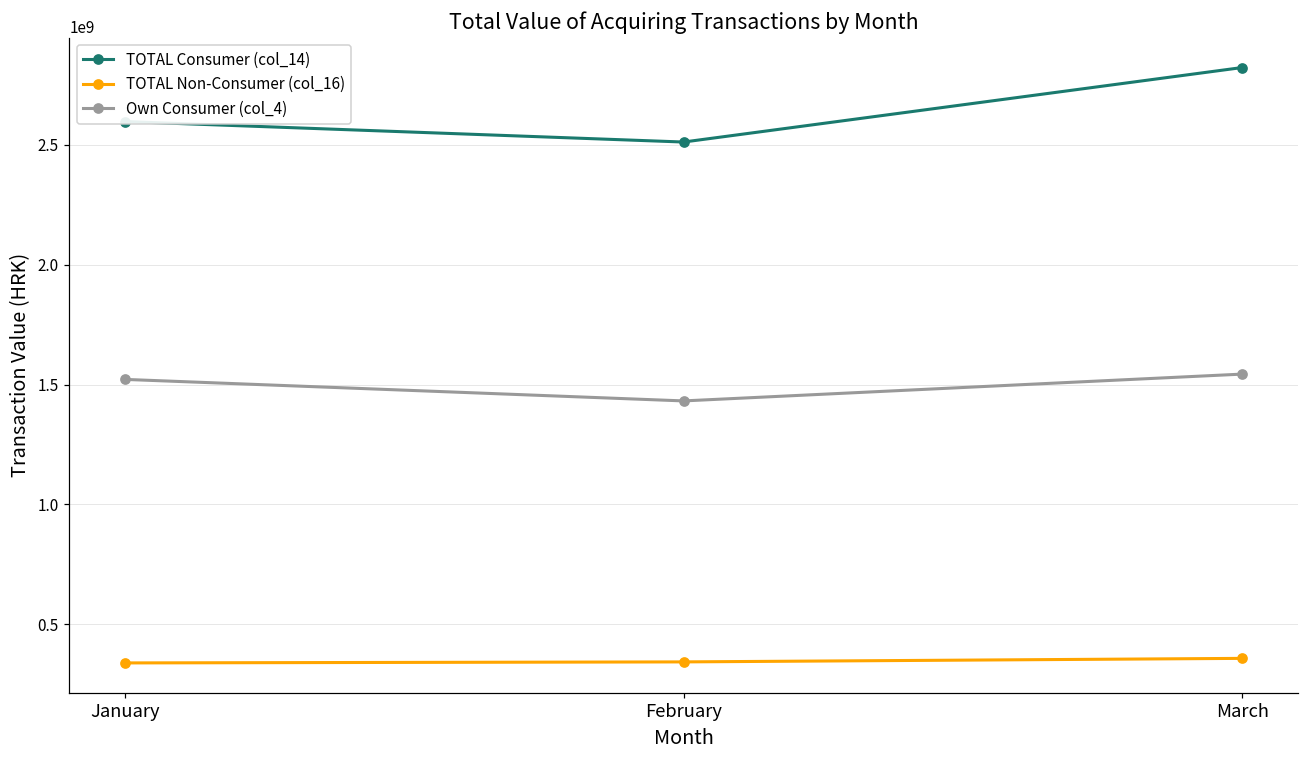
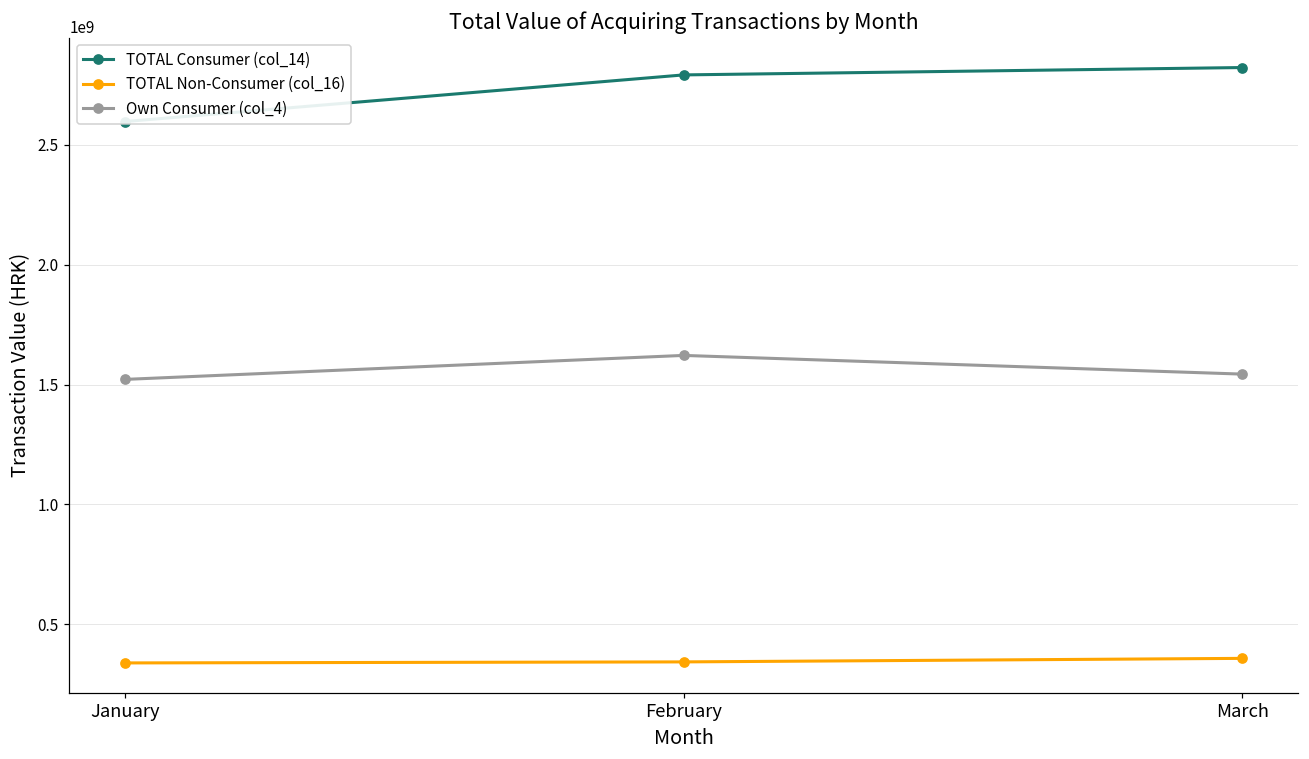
TOTAL Consumer (col_14), February: 2510000000 -> 2790000000
Own Consumer (col_4), February: 1430000000 -> 1620000000
